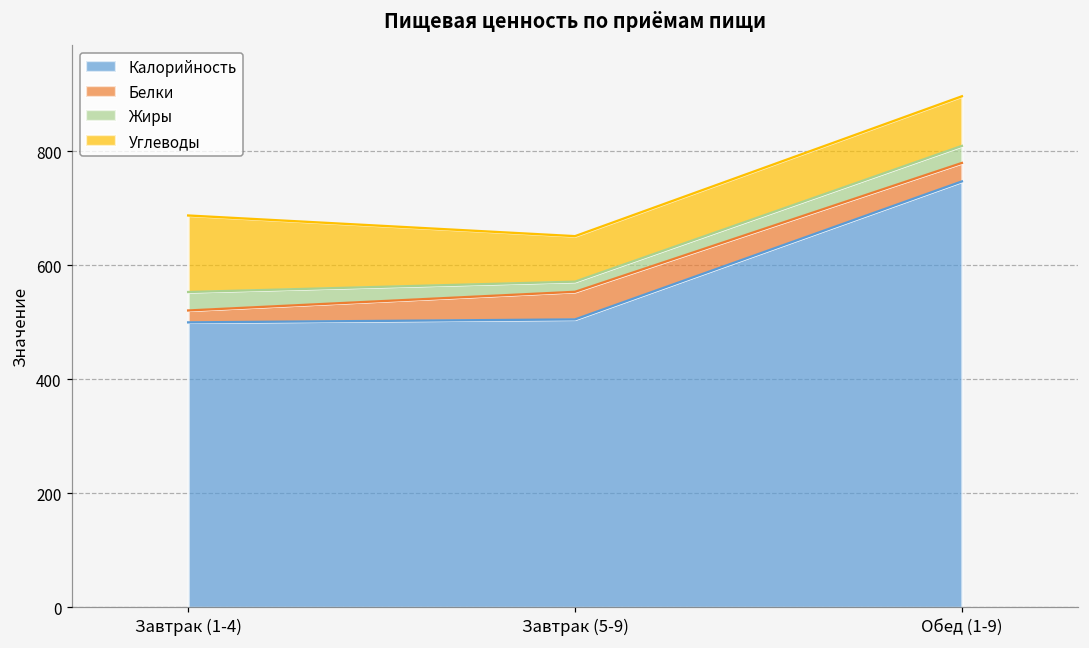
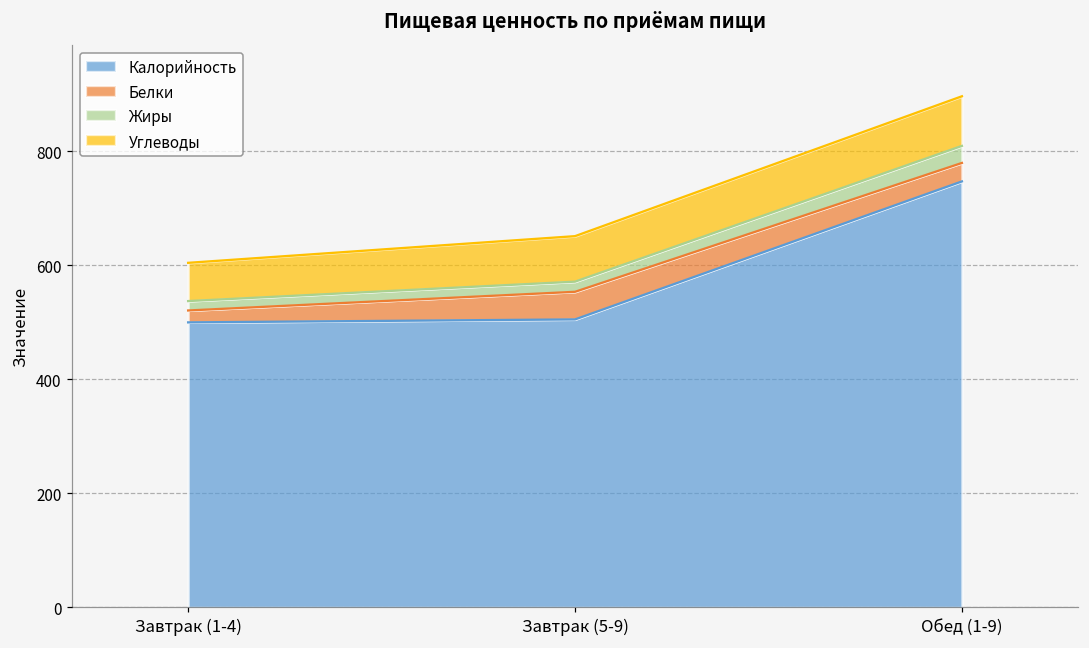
Жиры, Завтрак (1-4): 30 -> 20
Углеводы, Завтрак (1-4): 130 -> 70
